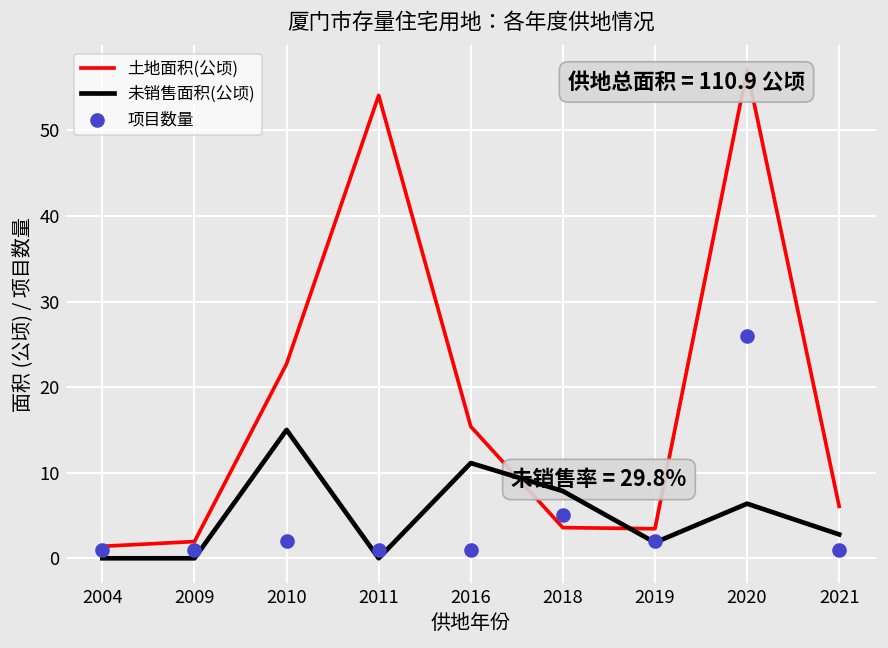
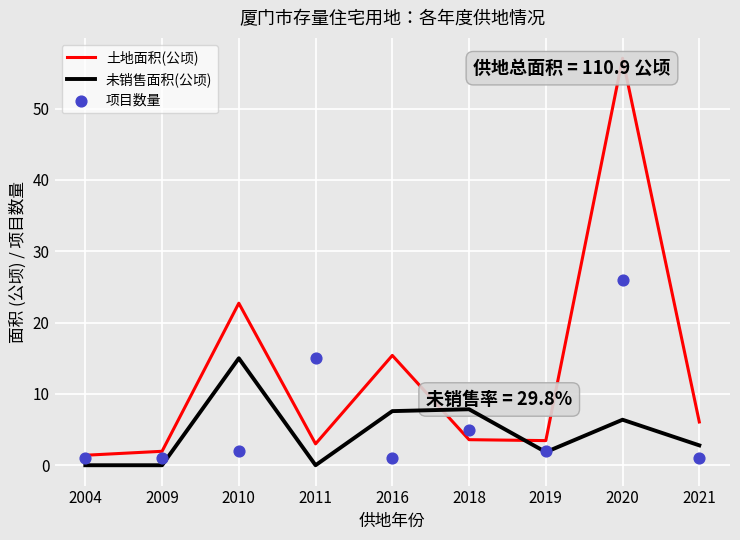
土地面积(公顷), 2011: 54 -> 3
项目数量, 2011: 1 -> 15
未销售面积(公顷), 2016: 11 -> 8
